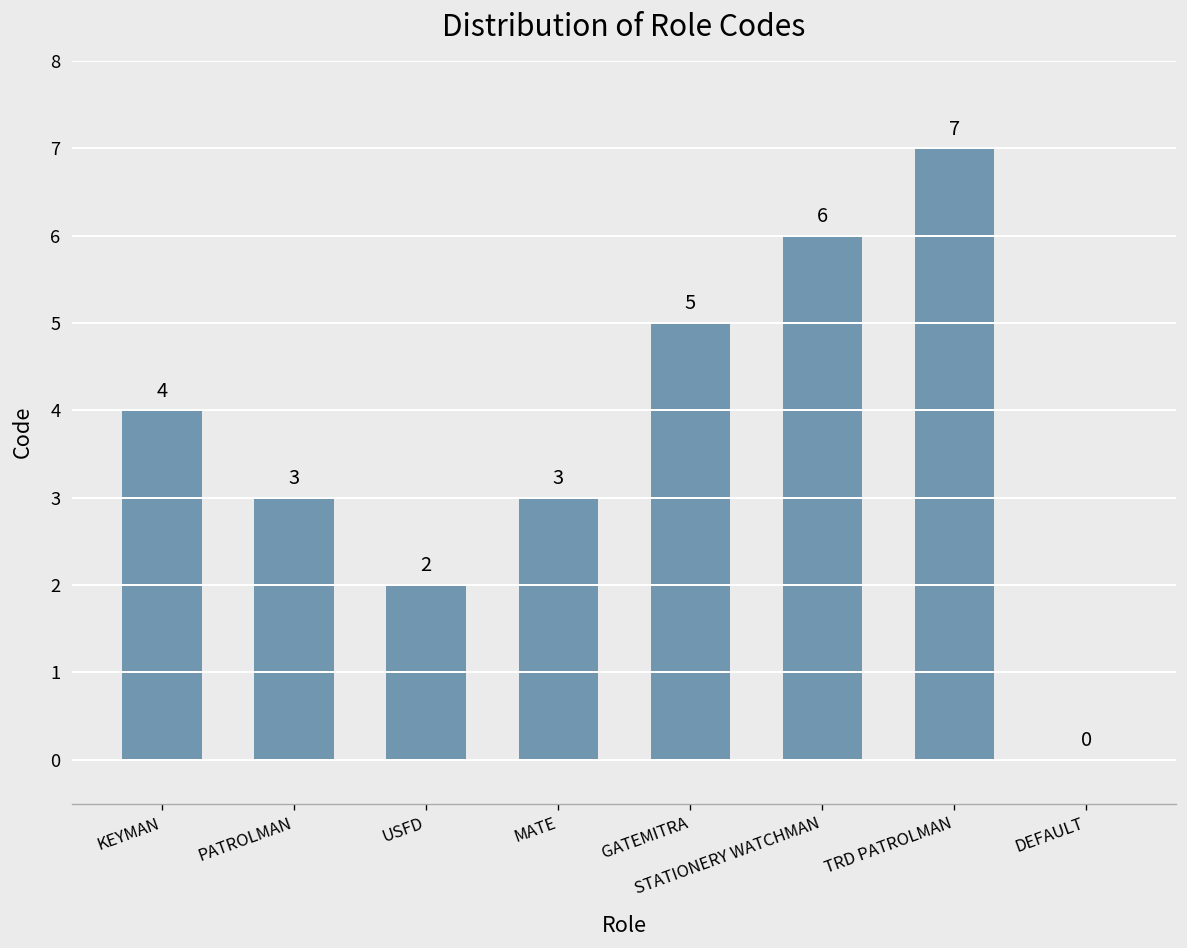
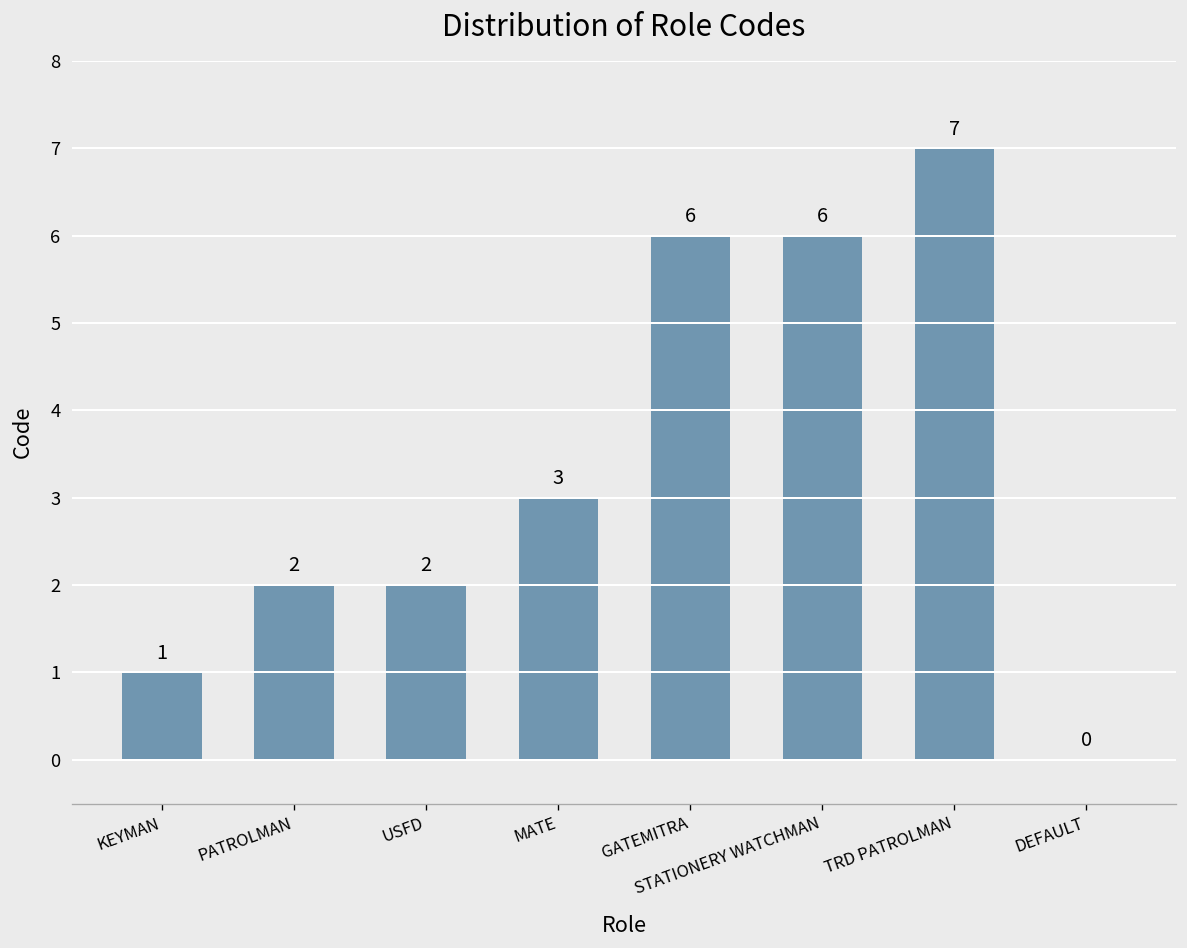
KEYMAN: 4 -> 1
PATROLMAN: 3 -> 2
GATEMITRA: 5 -> 6
